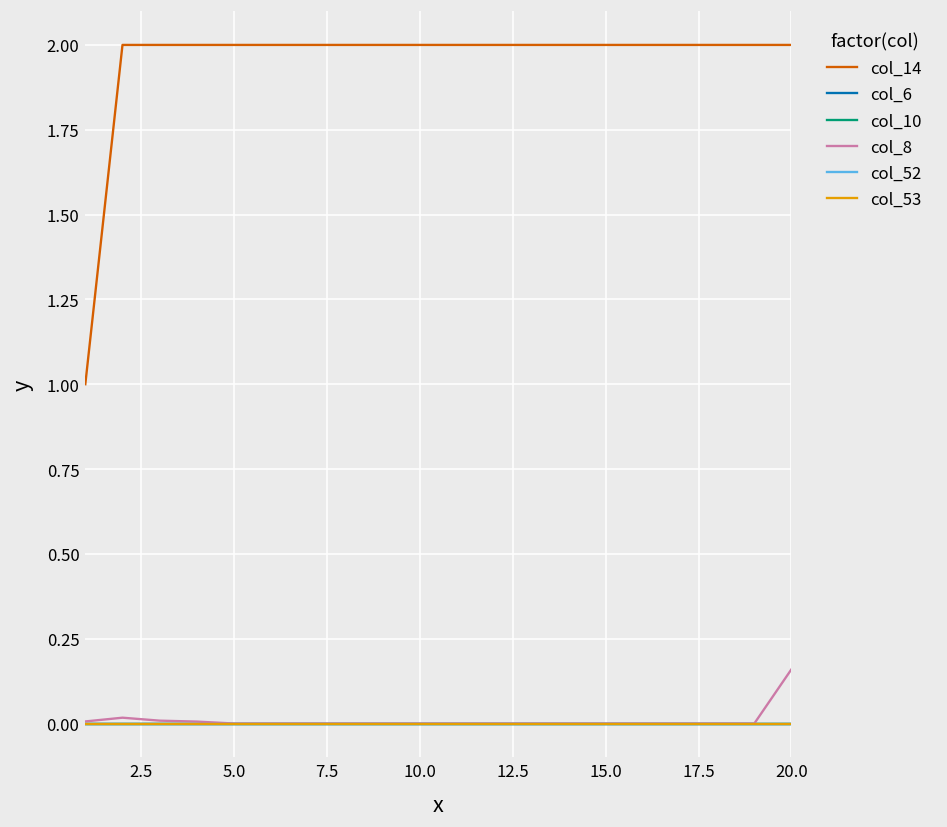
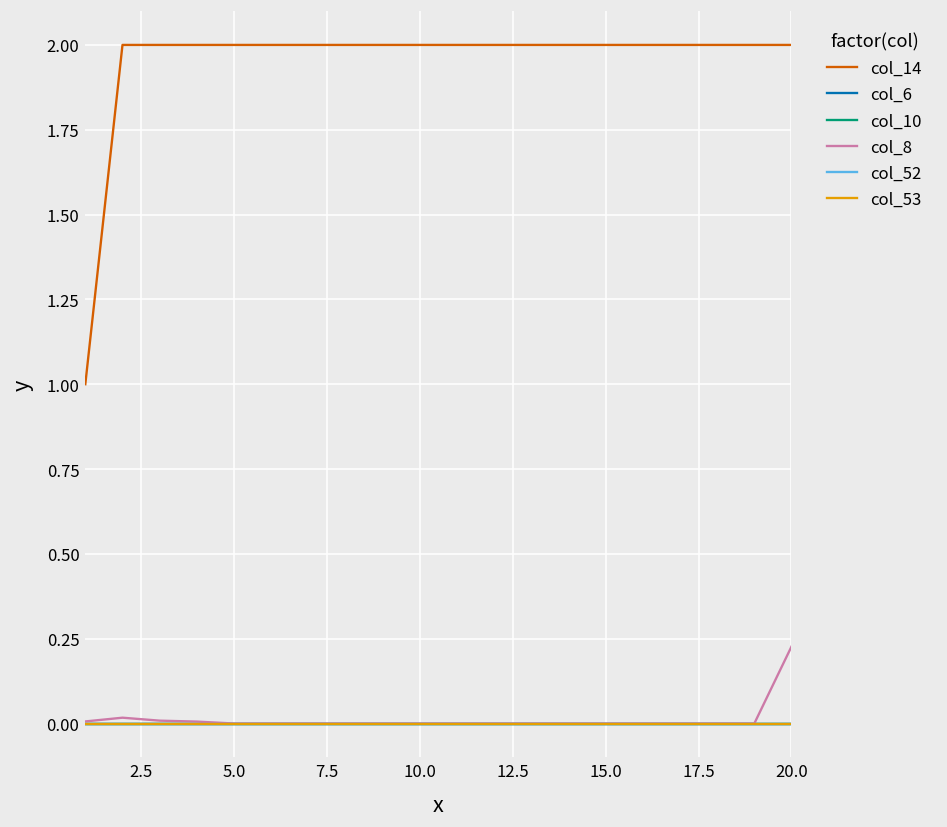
col_8, 20.0: 0.16 -> 0.23
